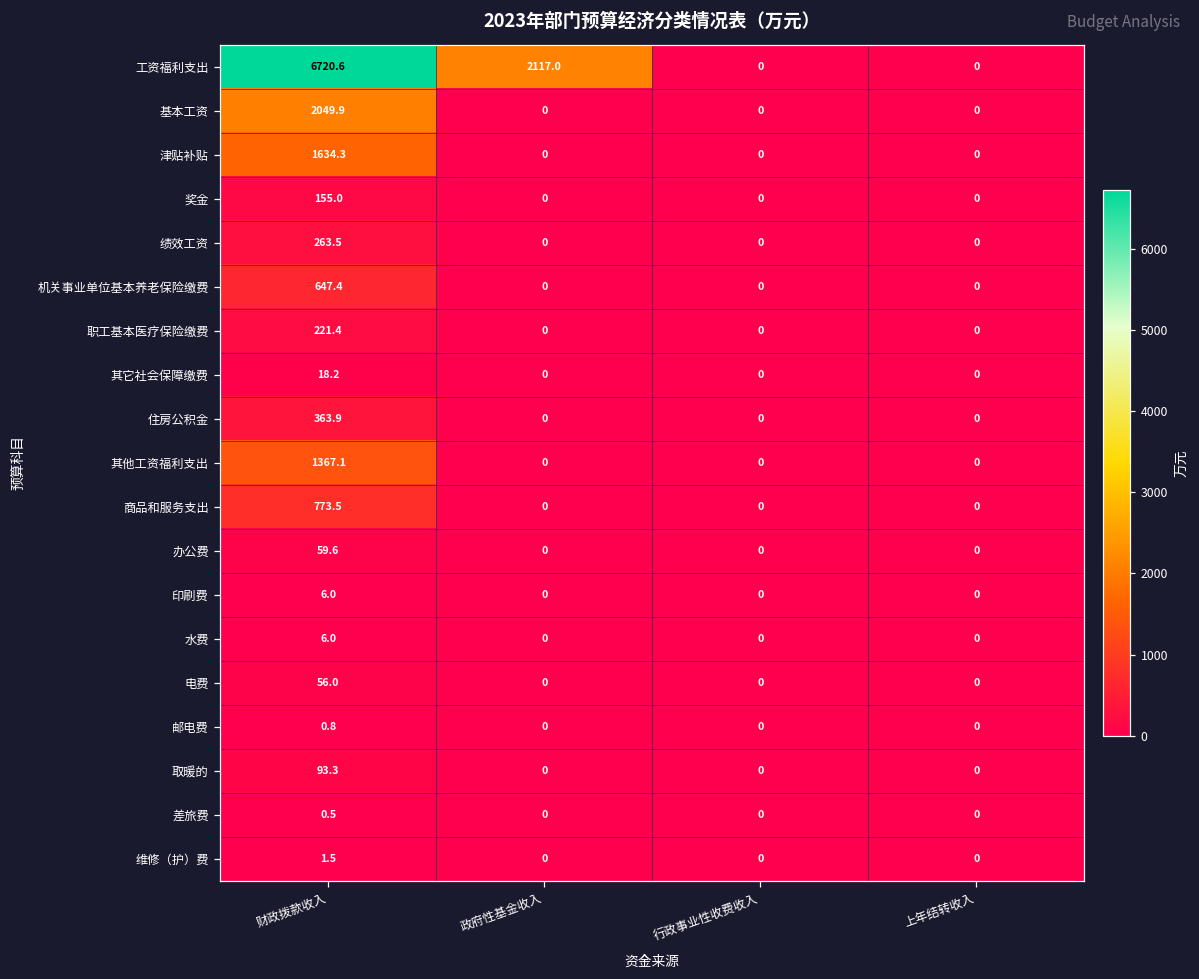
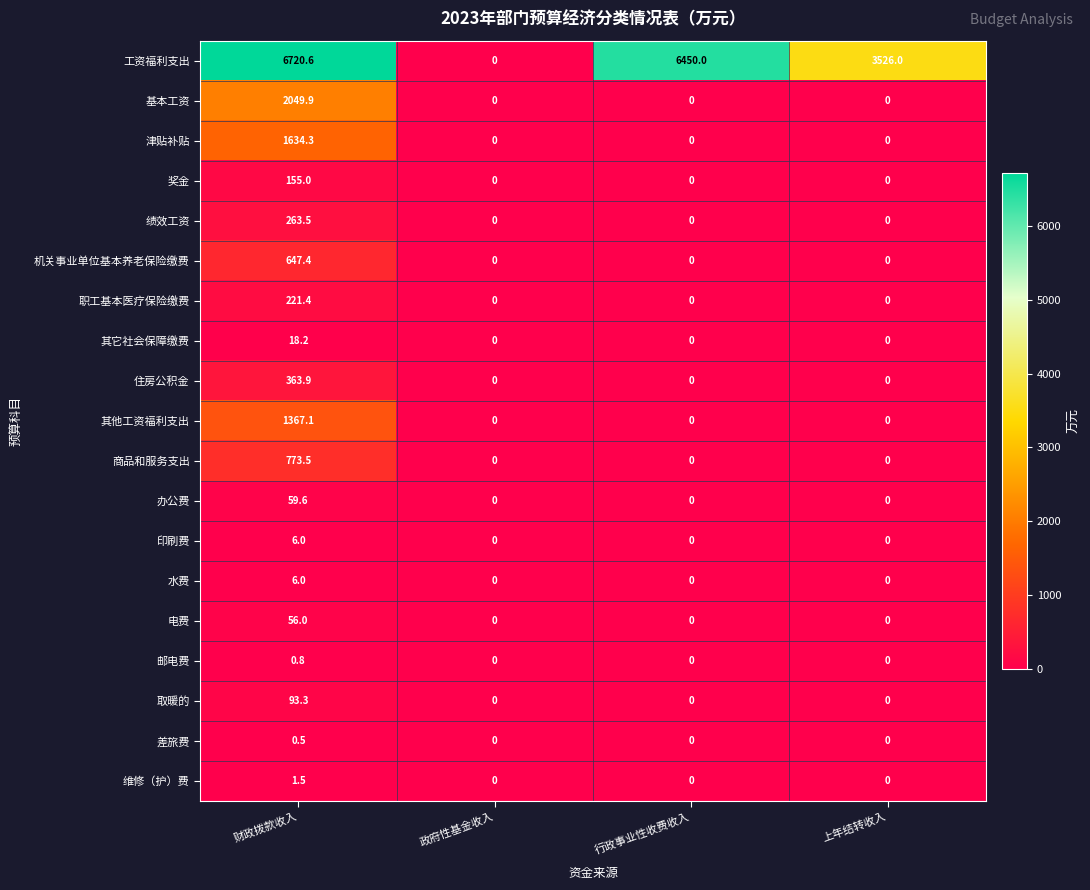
工资福利支出, 政府性基金收入: 2117.0 -> 0
工资福利支出, 行政事业性收费收入: 0 -> 6450.0
工资福利支出, 上年结转收入: 0 -> 3526.0
